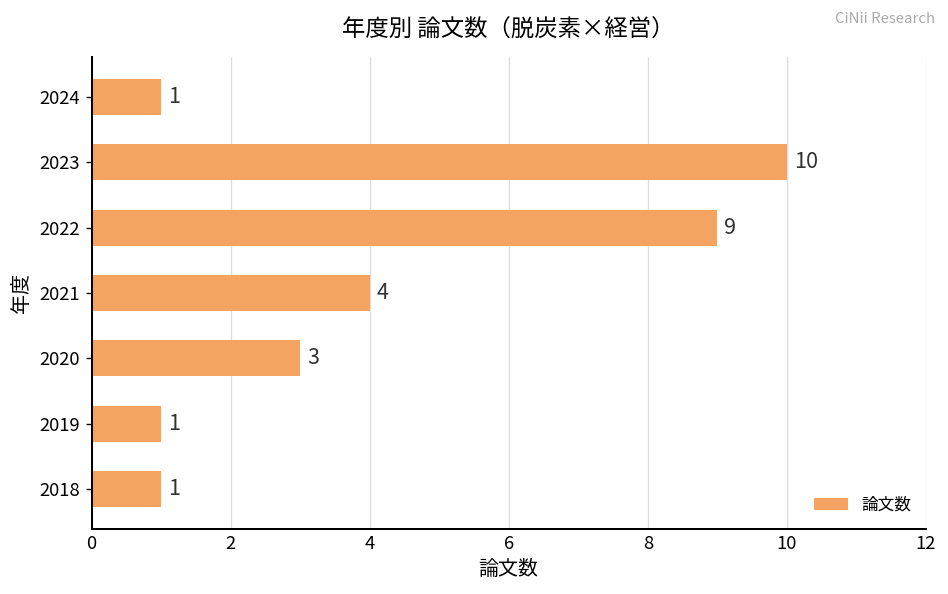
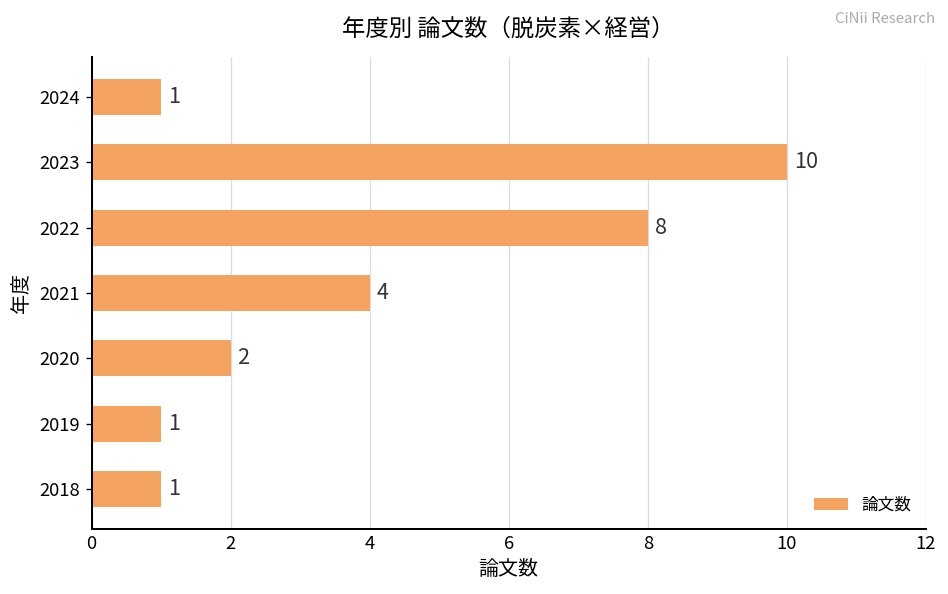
2022: 9 -> 8
2020: 3 -> 2
